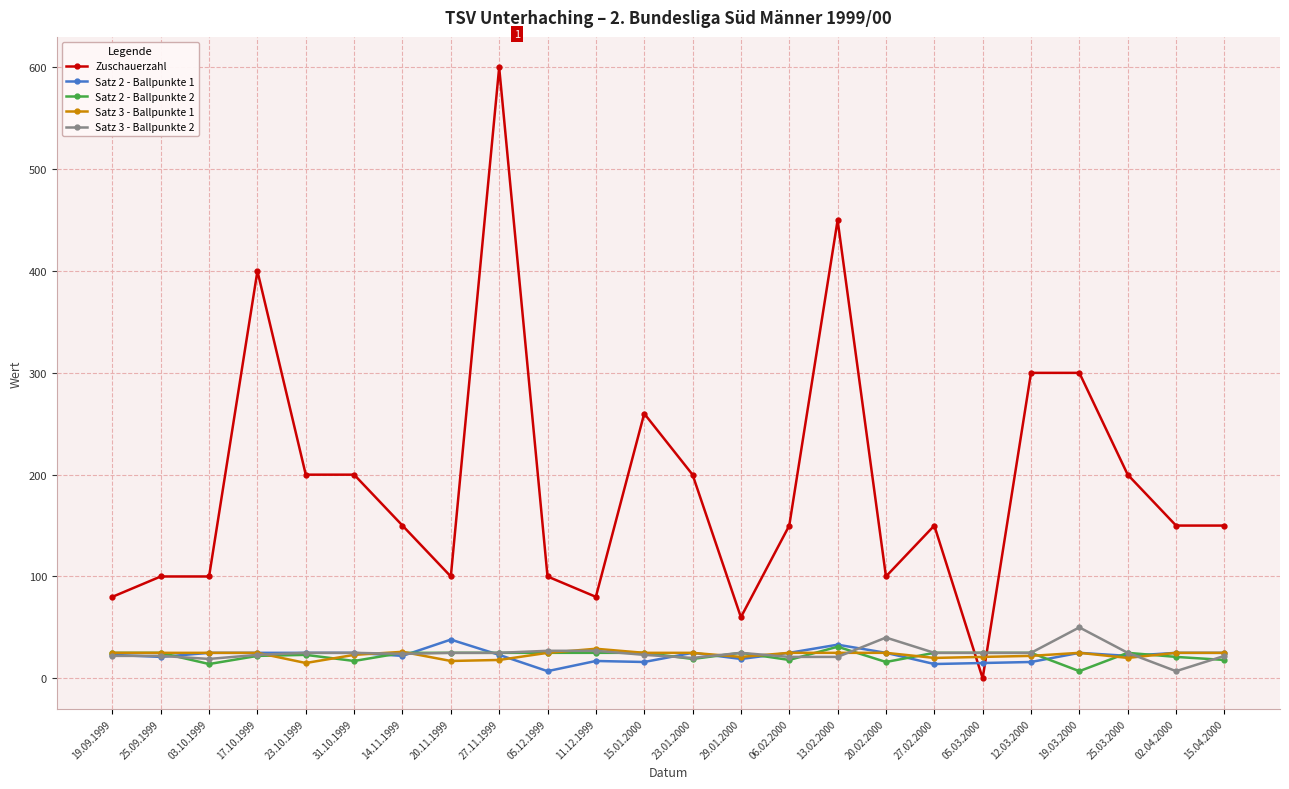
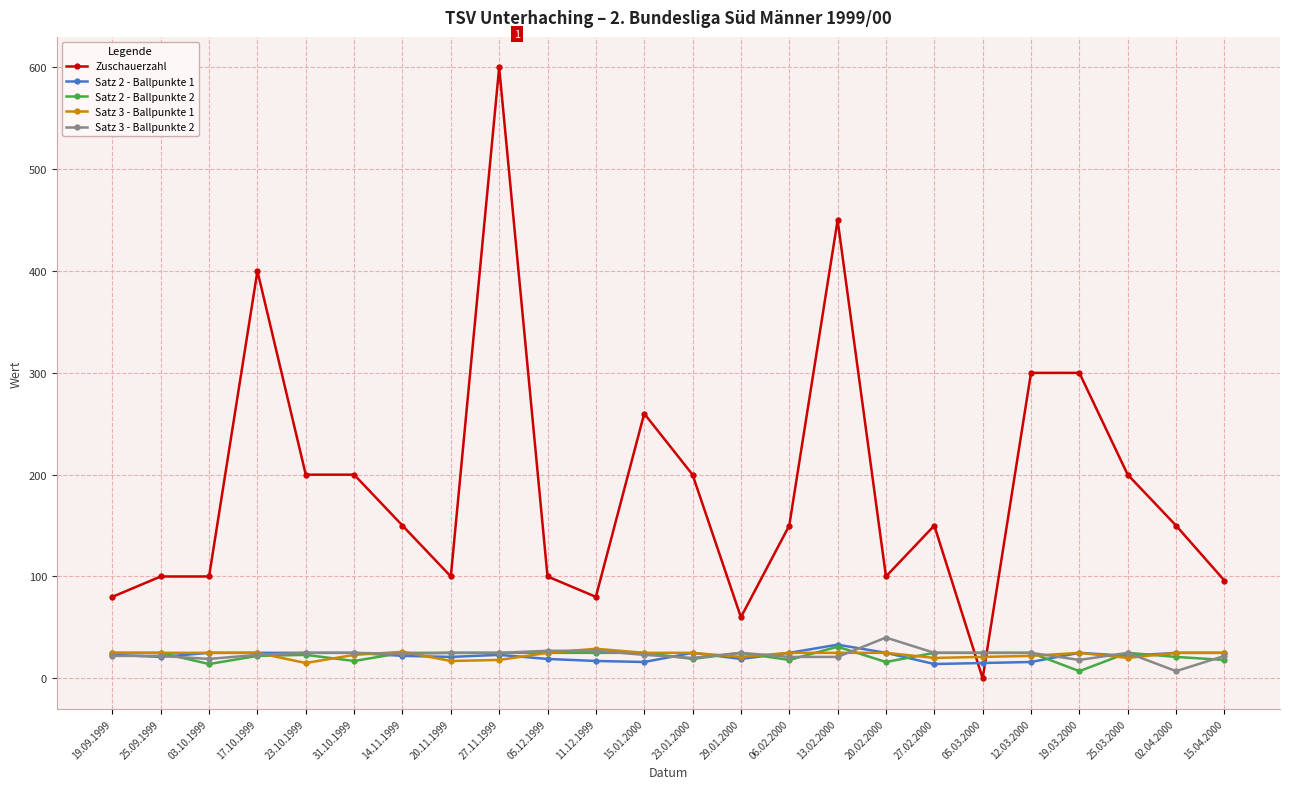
Satz 2 - Ballpunkte 1, 20.11.1999: 38 -> 21
Satz 2 - Ballpunkte 1, 05.12.1999: 7 -> 19
Satz 3 - Ballpunkte 2, 19.03.2000: 50 -> 18
Zuschauerzahl, 15.04.2000: 150 -> 96
